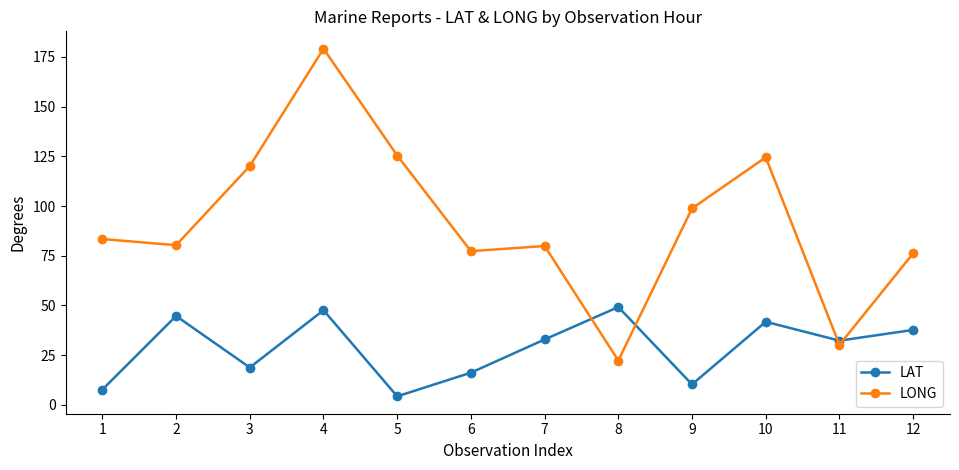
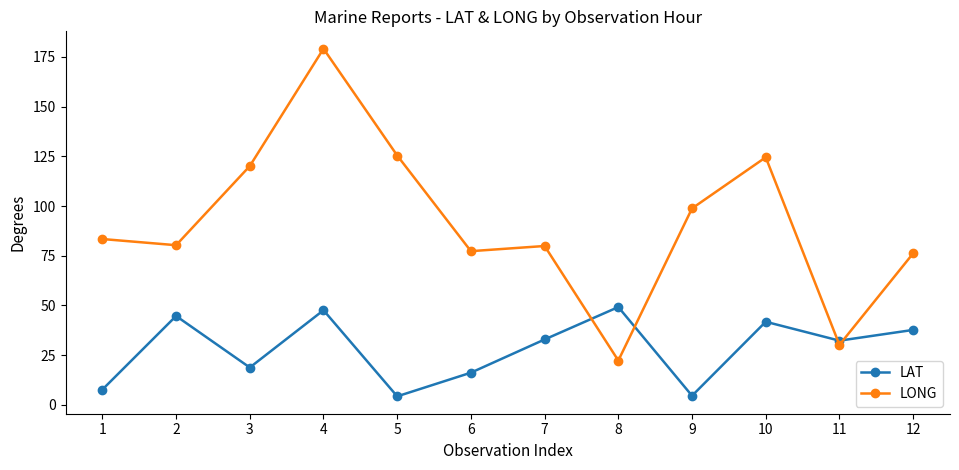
LAT, 9: 10 -> 5
